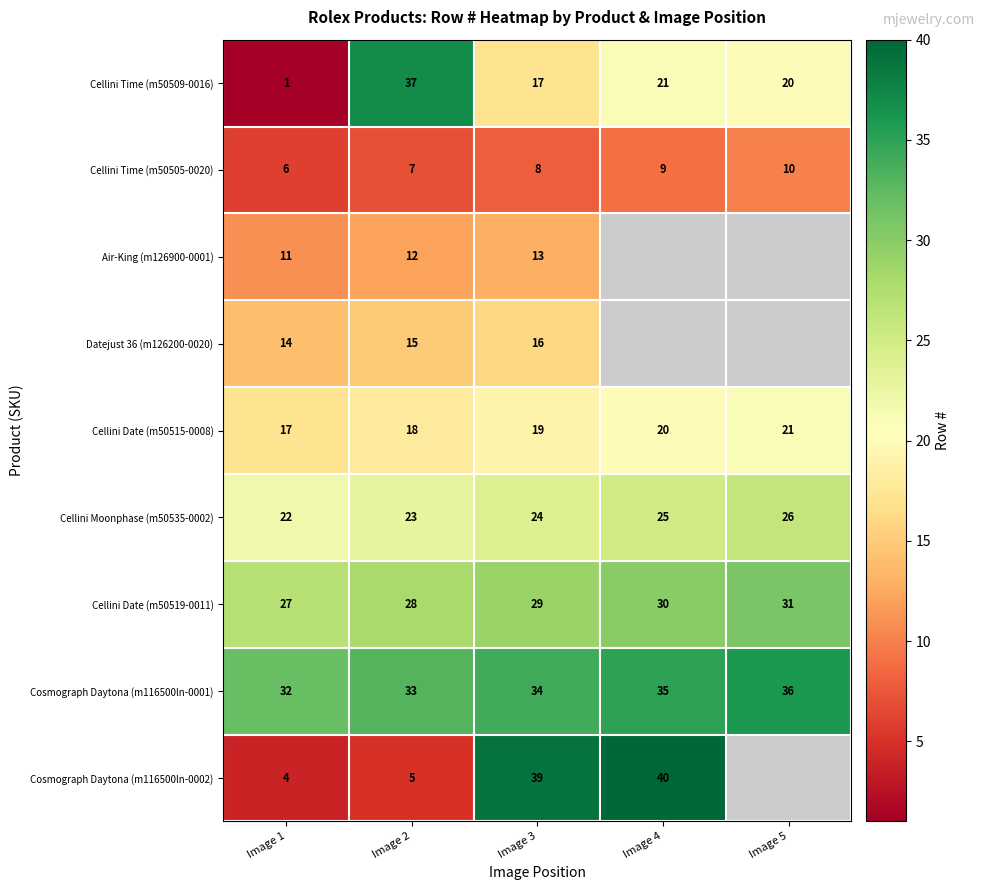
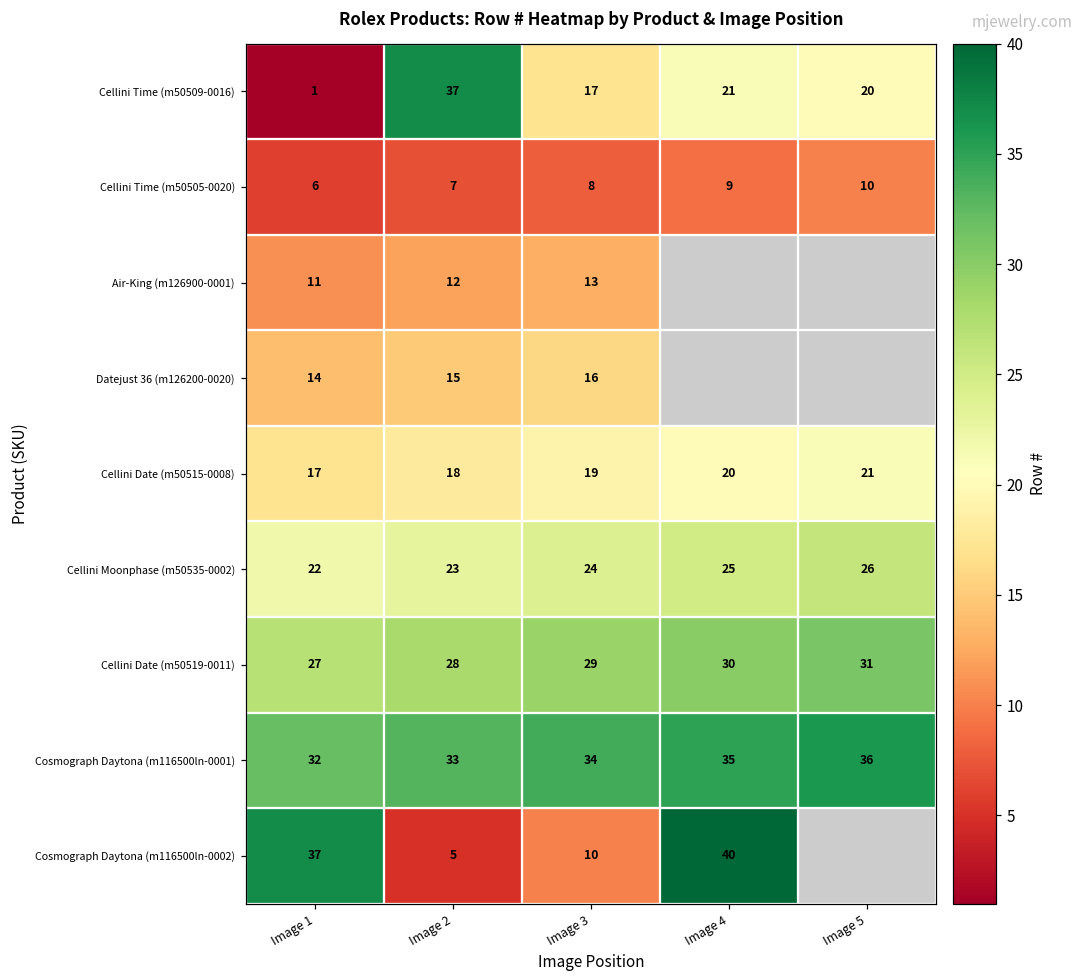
Cosmograph Daytona (m116500ln-0002), Image 1: 4 -> 37
Cosmograph Daytona (m116500ln-0002), Image 3: 39 -> 10
